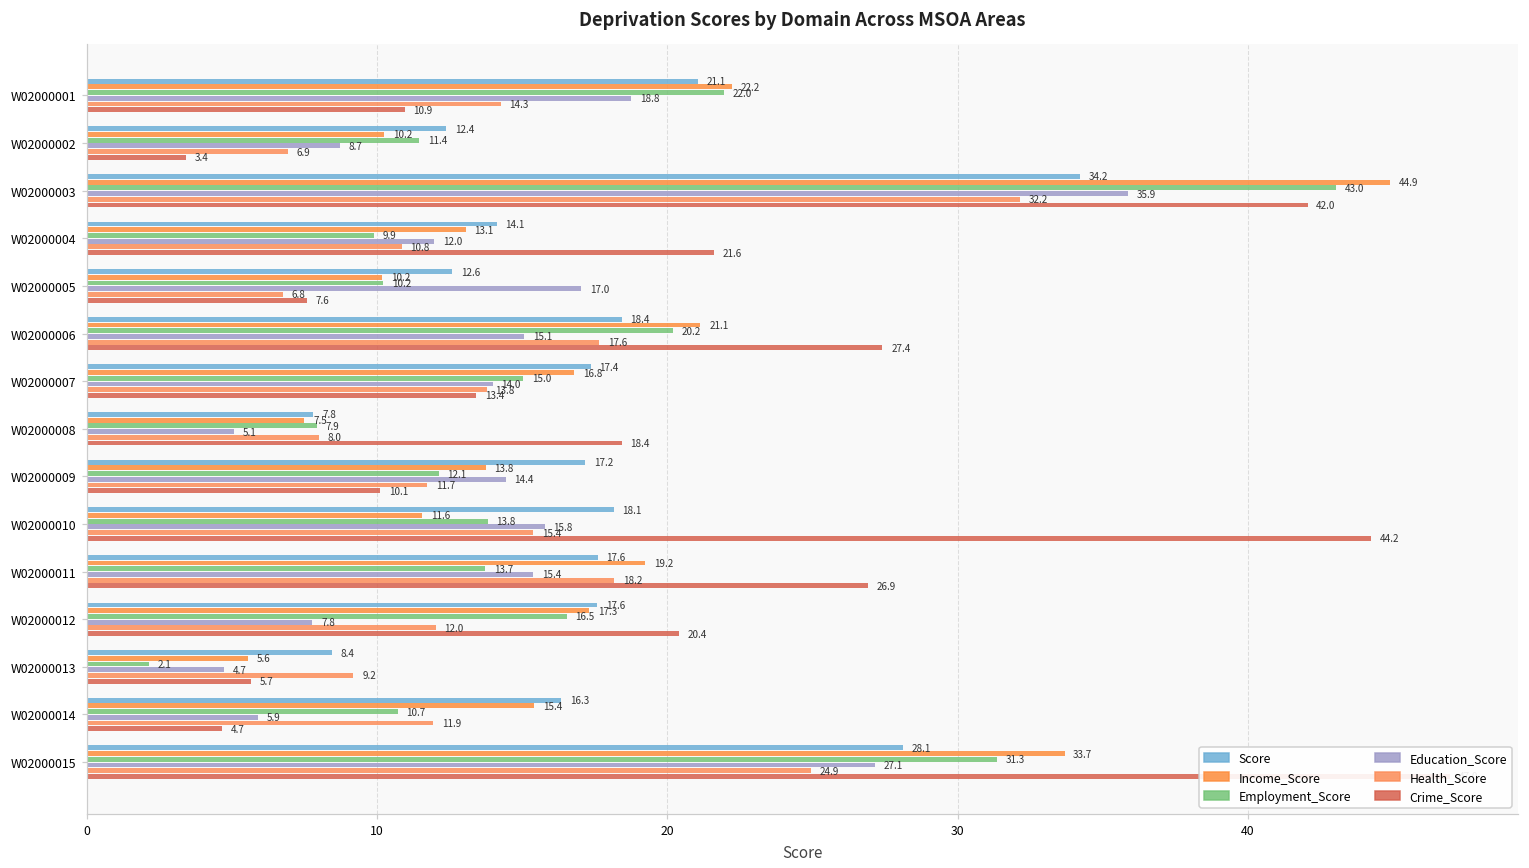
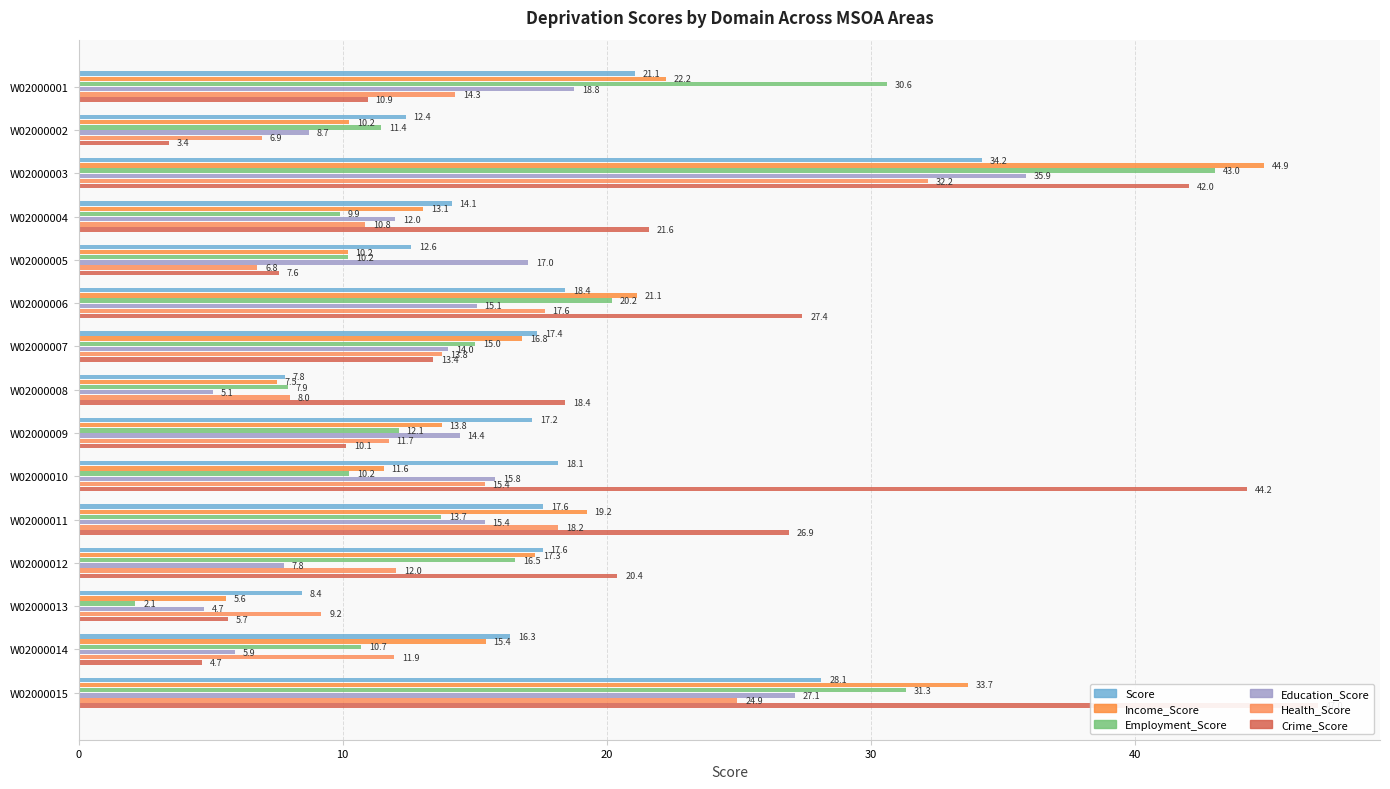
Employment_Score, W02000001: 22.0 -> 30.6
Employment_Score, W02000010: 13.8 -> 10.2
